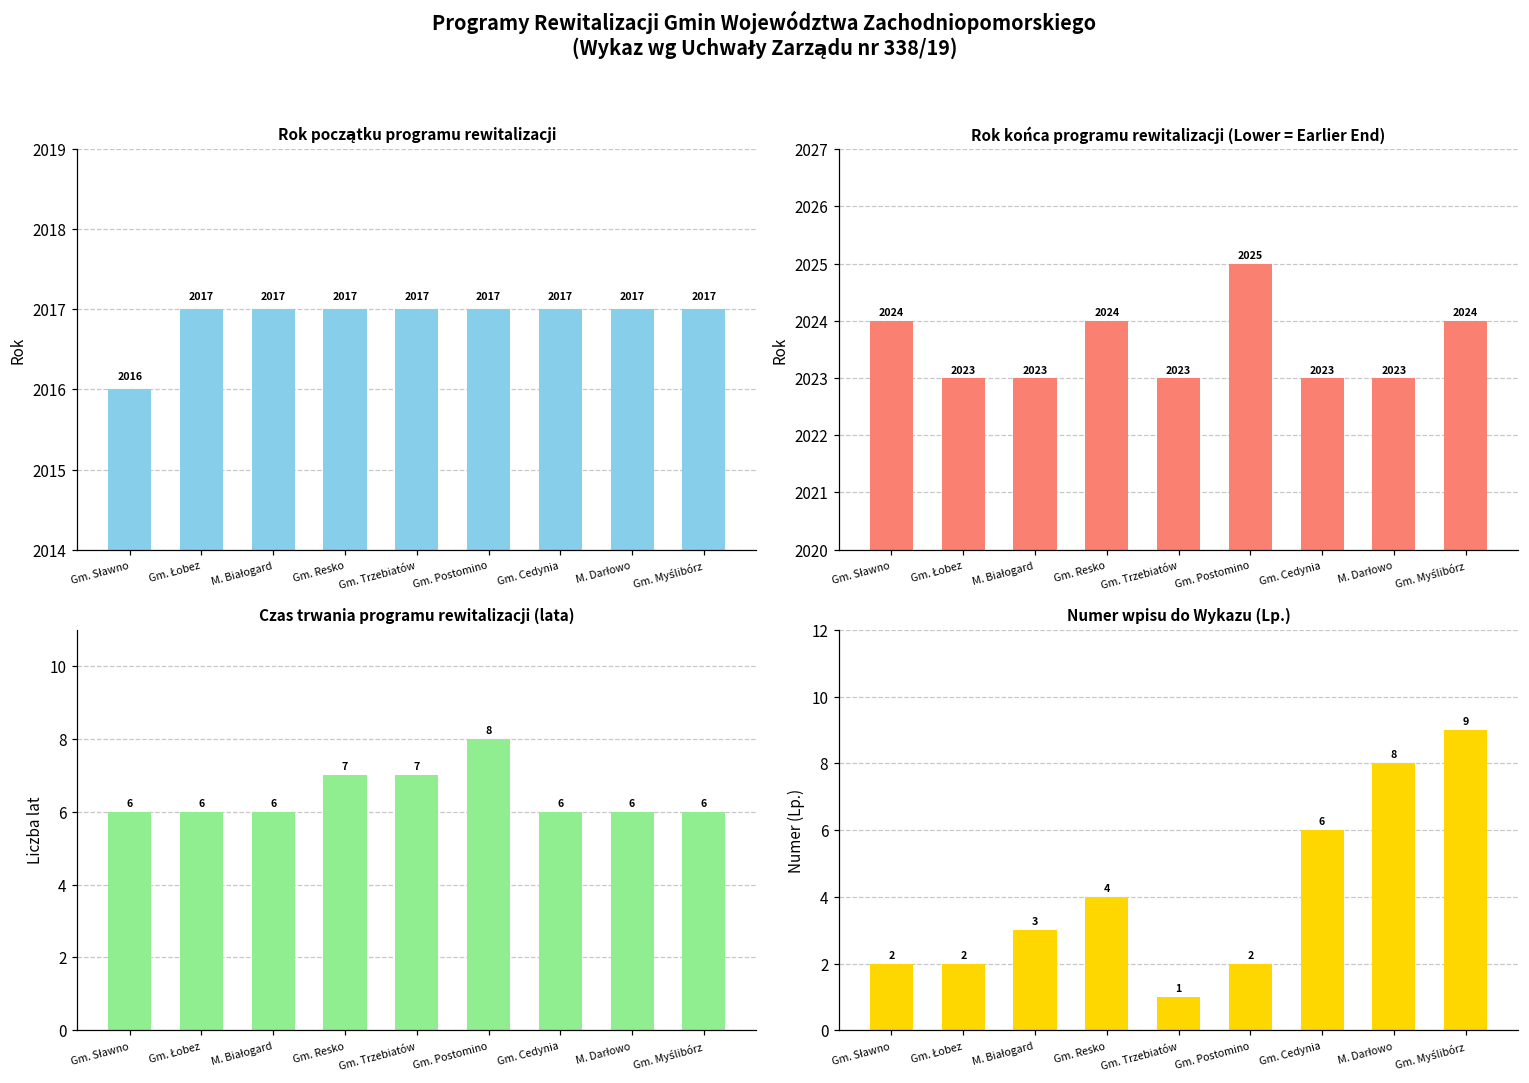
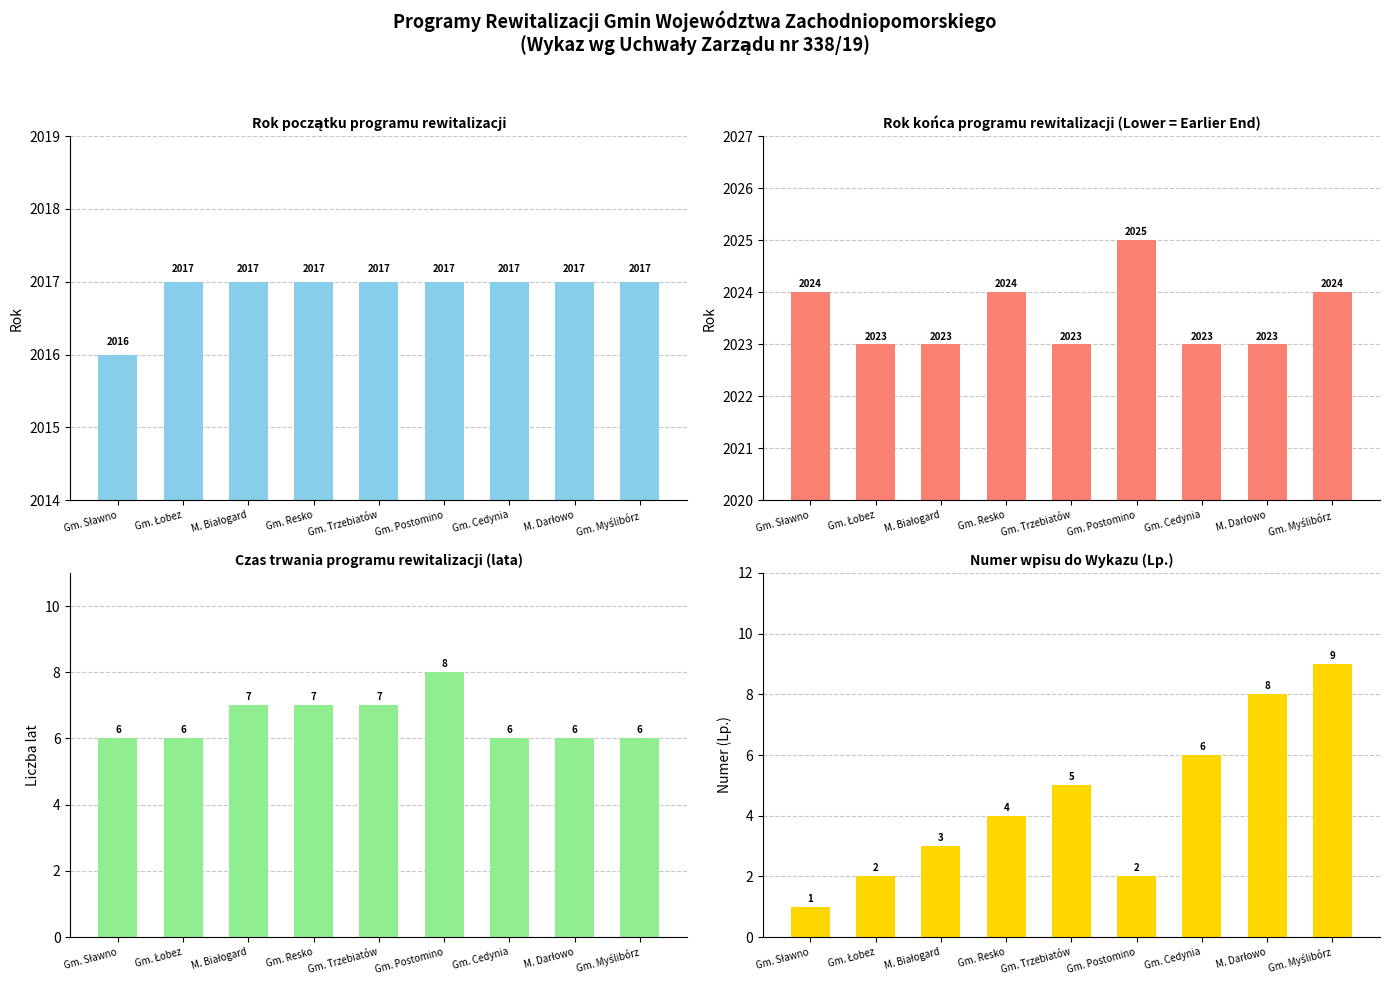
Czas trwania programu rewitalizacji (lata), M. Białogard: 6 -> 7
Numer wpisu do Wykazu (Lp.), Gm. Sławno: 2 -> 1
Numer wpisu do Wykazu (Lp.), Gm. Trzebiatów: 1 -> 5
